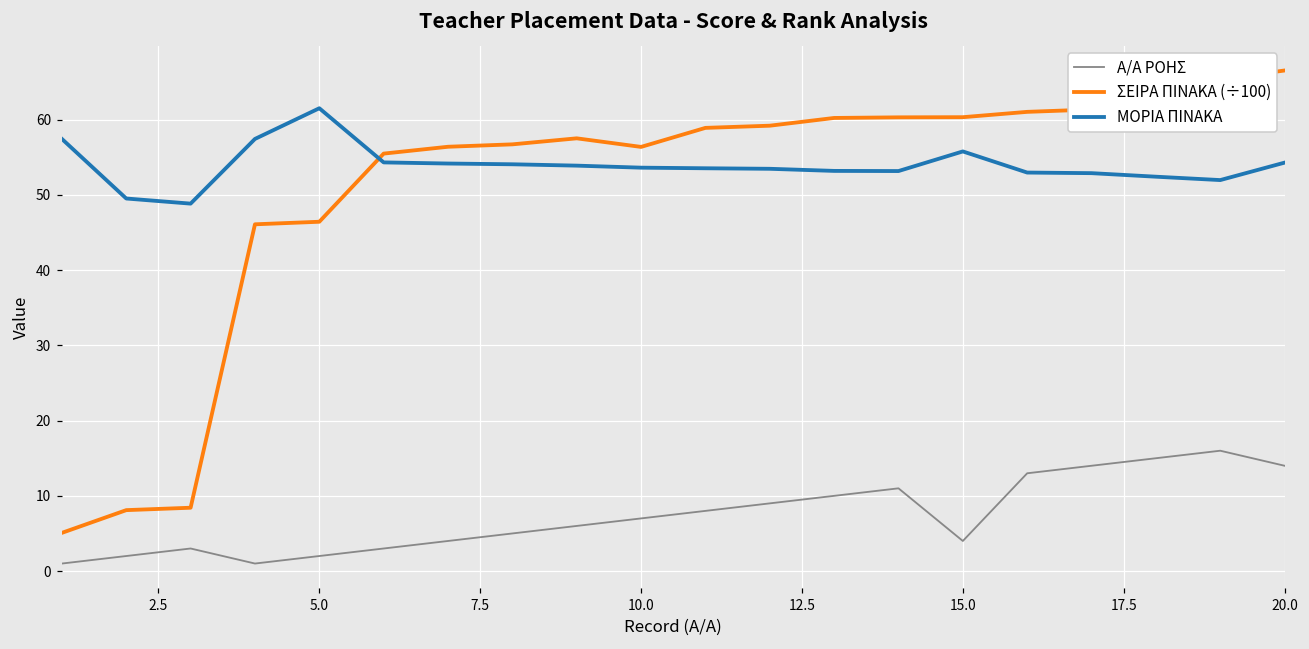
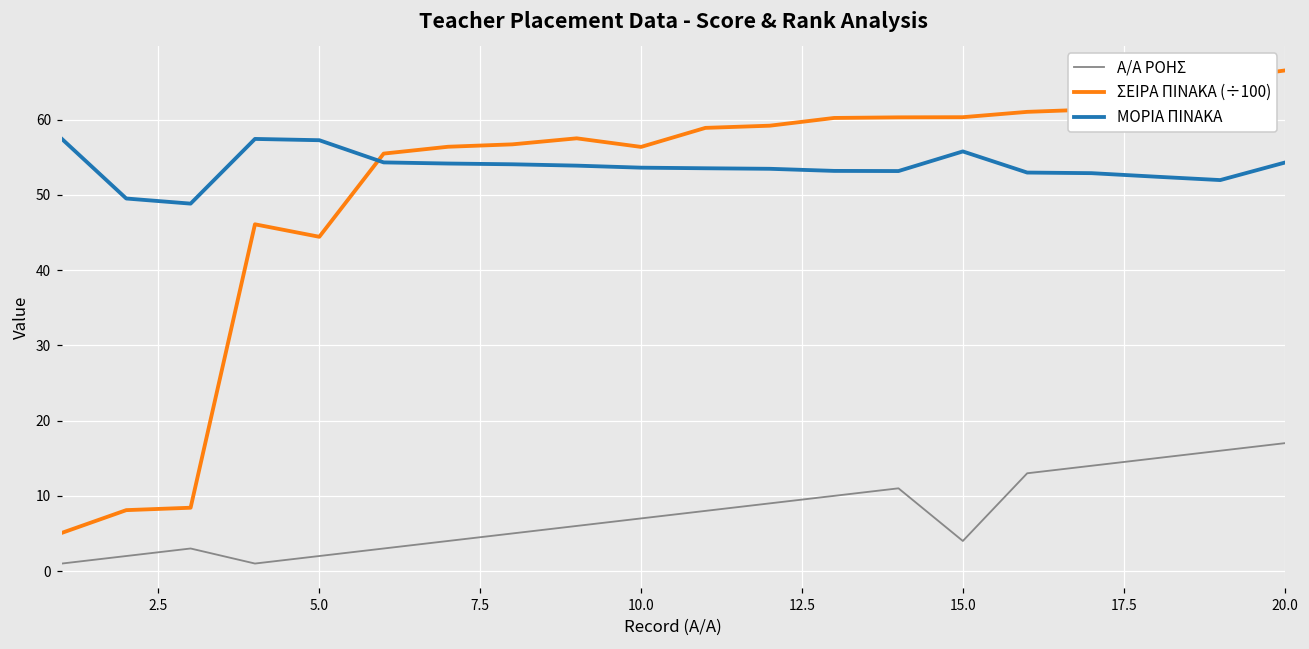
ΣΕΙΡΑ ΠΙΝΑΚΑ (÷100), 5.0: 46 -> 44
ΜΟΡΙΑ ΠΙΝΑΚΑ, 5.0: 62 -> 57
Α/Α ΡΟΗΣ, 20.0: 14 -> 17
